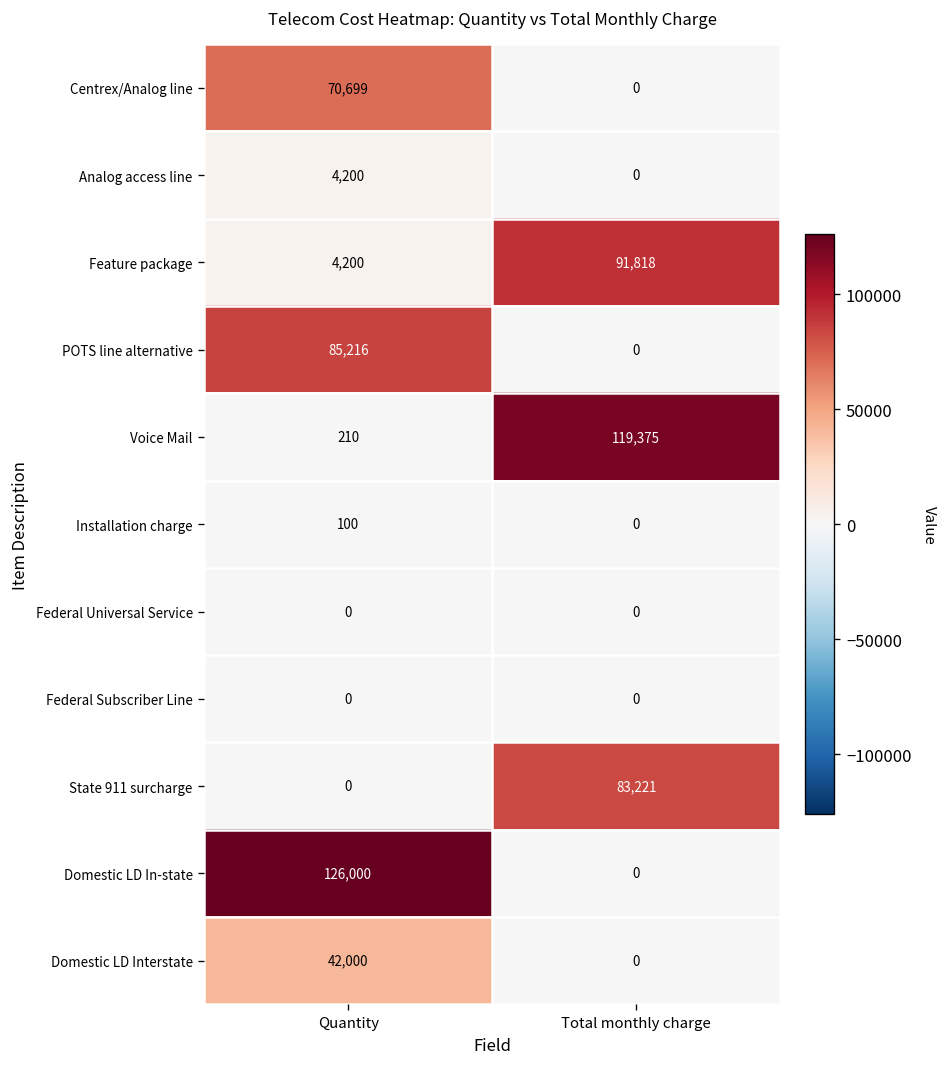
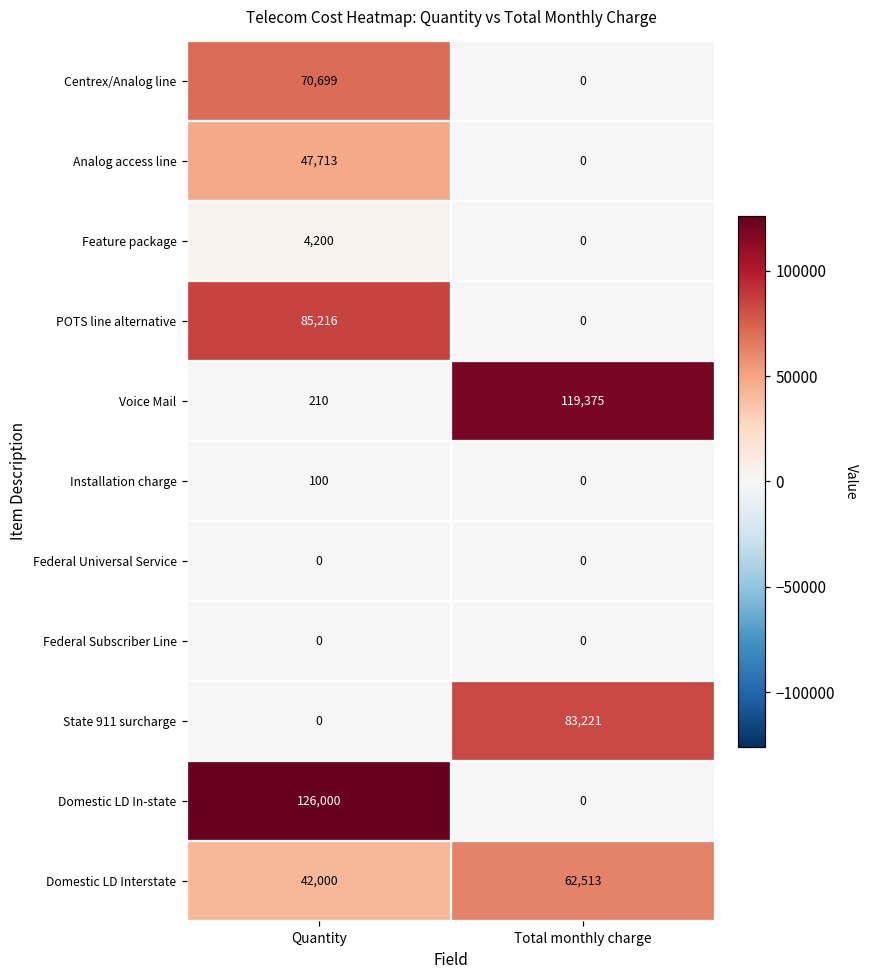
Analog access line, Quantity: 4,200 -> 47,713
Feature package, Total monthly charge: 91,818 -> 0
Domestic LD Interstate, Total monthly charge: 0 -> 62,513
